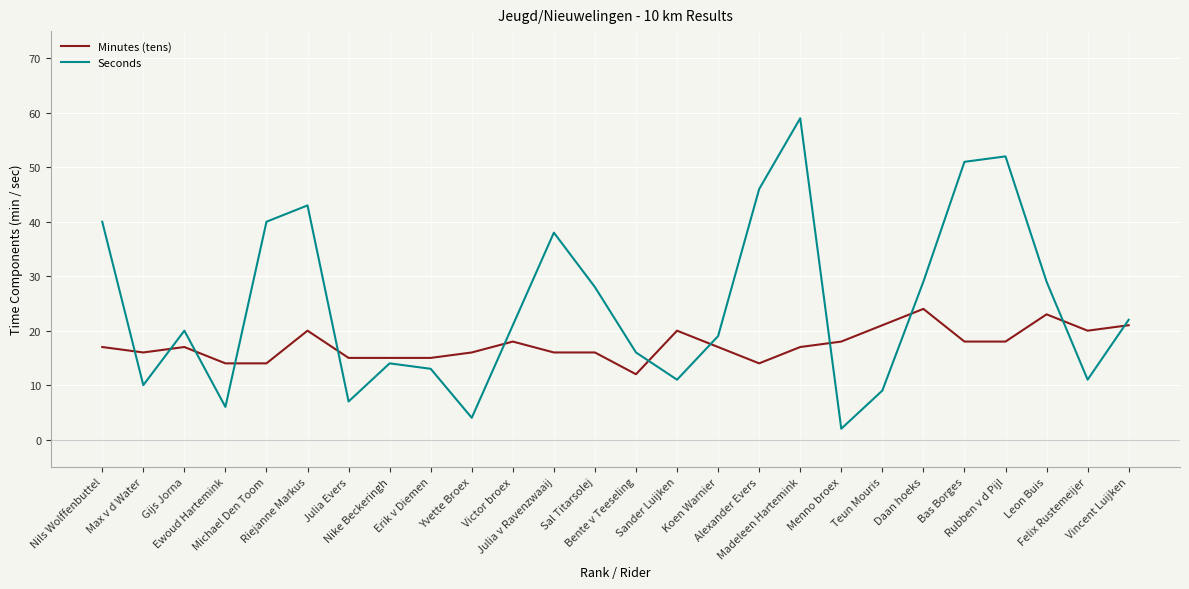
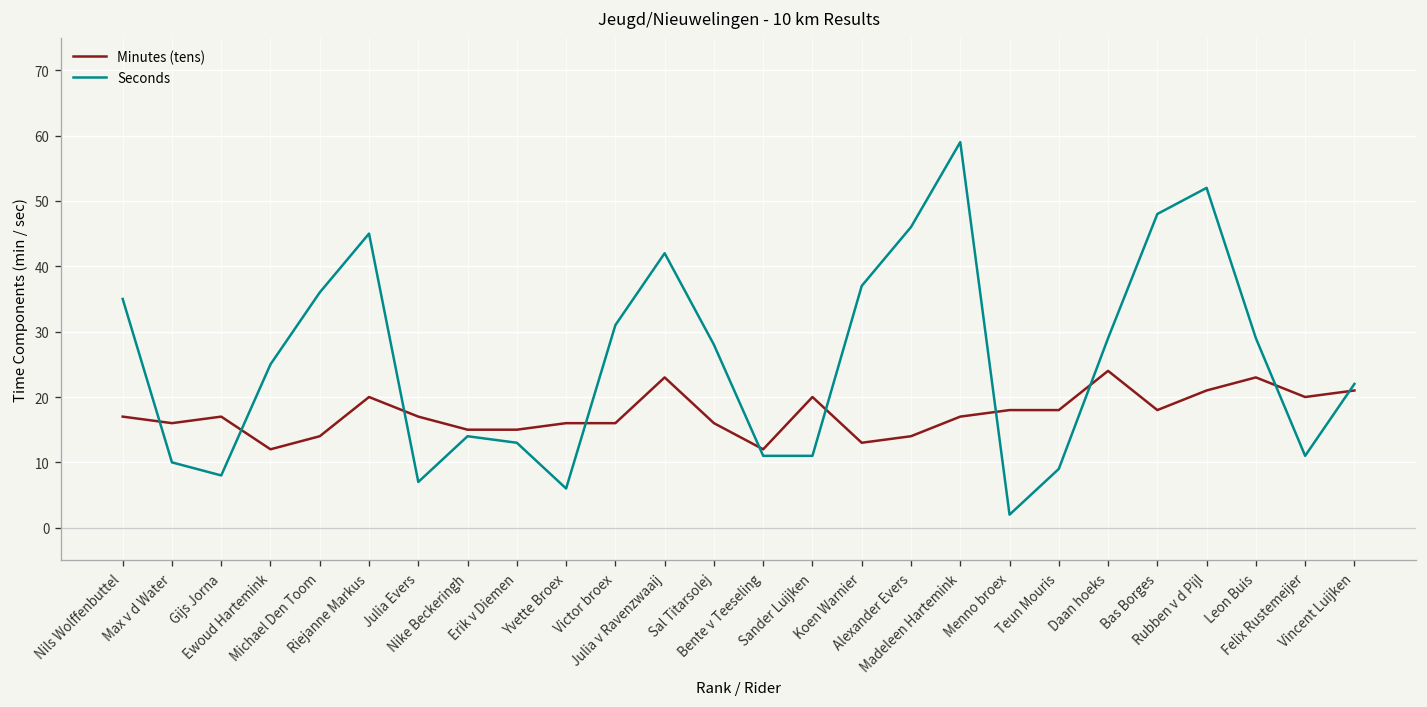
Seconds, Nils Wolffenbuttel: 40 -> 35
Seconds, Gijs Jorna: 20 -> 8
Minutes (tens), Ewoud Hartemink: 14 -> 12
Seconds, Ewoud Hartemink: 6 -> 25
Seconds, Michael Den Toom: 40 -> 36
Seconds, Riejanne Markus: 43 -> 45
Minutes (tens), Julia Evers: 15 -> 17
Seconds, Yvette Broex: 4 -> 6
Minutes (tens), Victor broex: 18 -> 16
Seconds, Victor broex: 21 -> 31
Minutes (tens), Julia v Ravenzwaaij: 16 -> 23
Seconds, Julia v Ravenzwaaij: 38 -> 42
Seconds, Bente v Teeseling: 16 -> 11
Minutes (tens), Koen Warnier: 17 -> 13
Seconds, Koen Warnier: 19 -> 37
Minutes (tens), Teun Mouris: 21 -> 18
Seconds, Bas Borges: 51 -> 48
Minutes (tens), Rubben v d Pijl: 18 -> 21
